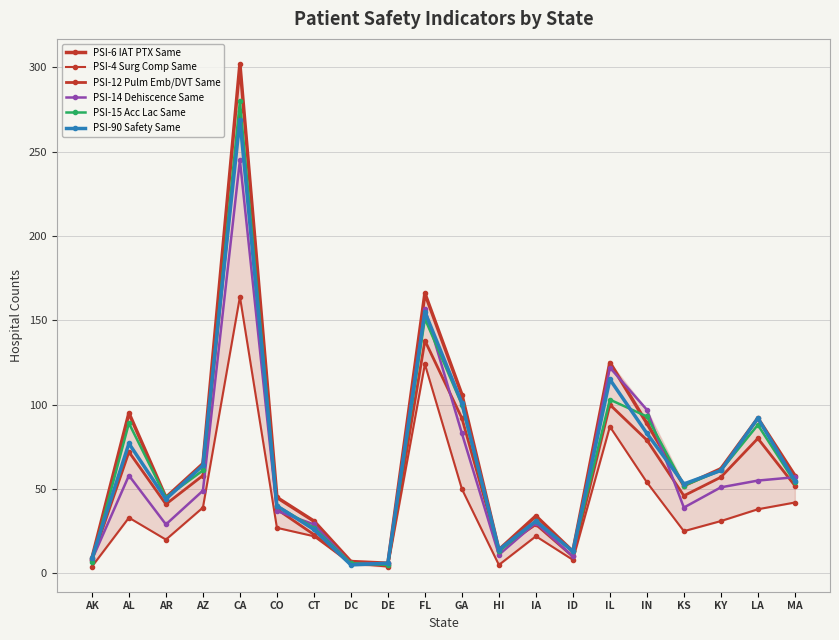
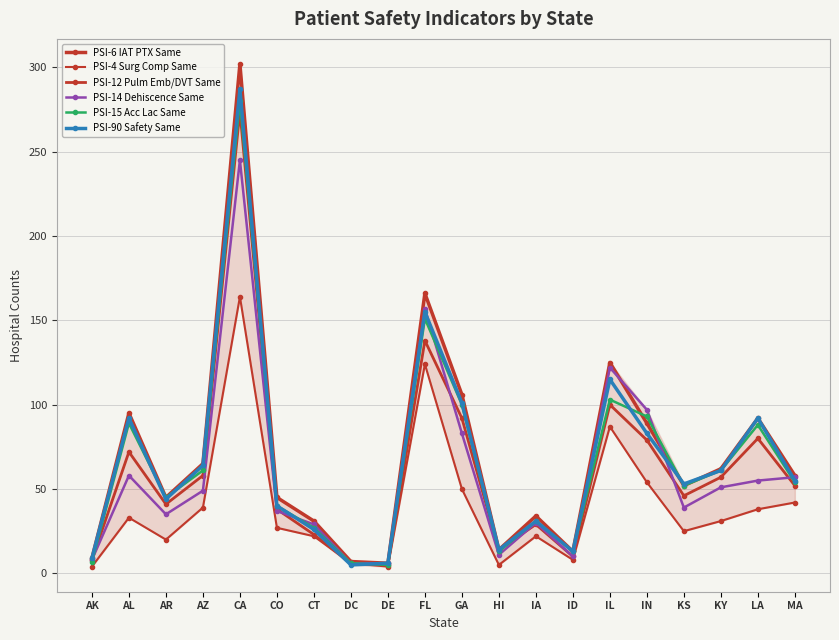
PSI-90 Safety Same, AL: 77 -> 92
PSI-14 Dehiscence Same, AR: 29 -> 35
PSI-90 Safety Same, CA: 269 -> 287
